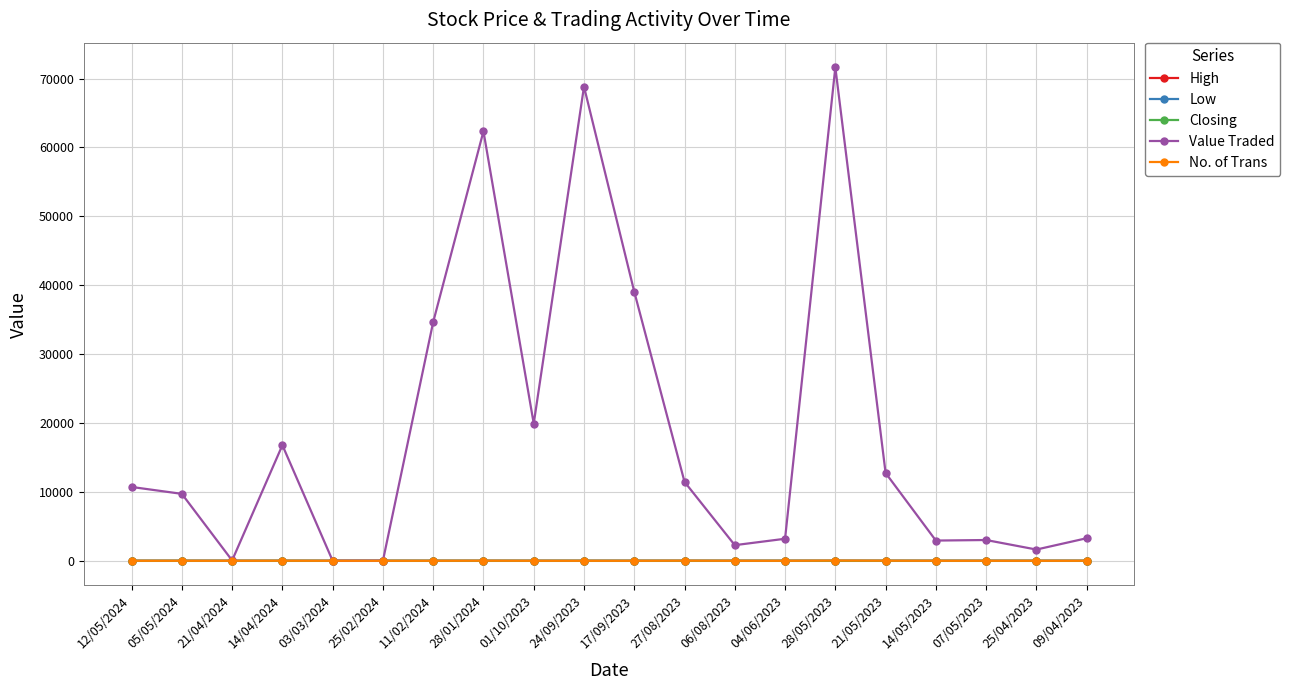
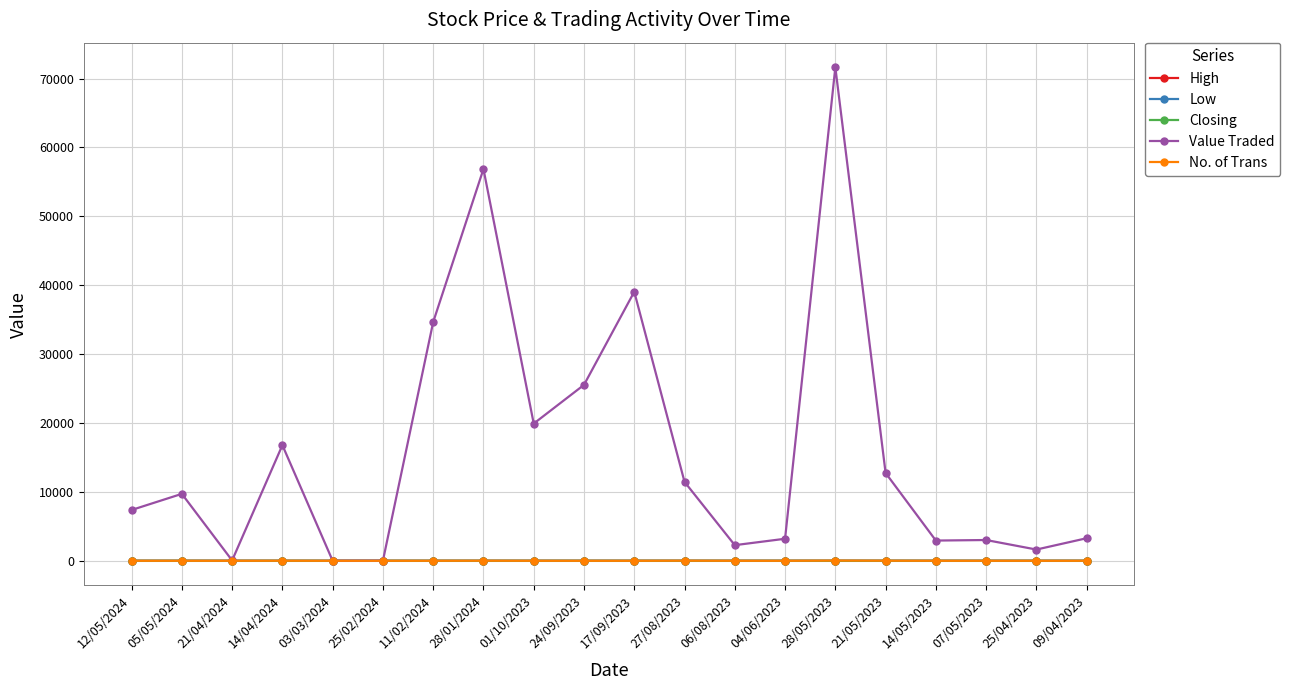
Value Traded, 12/05/2024: 11000 -> 7000
Value Traded, 28/01/2024: 62000 -> 57000
Value Traded, 24/09/2023: 69000 -> 26000
